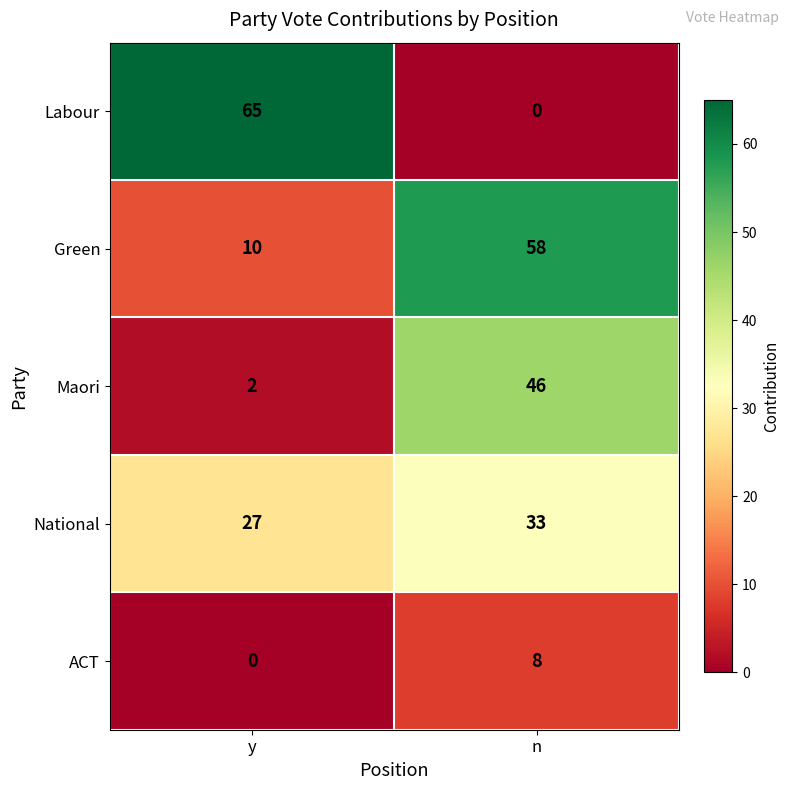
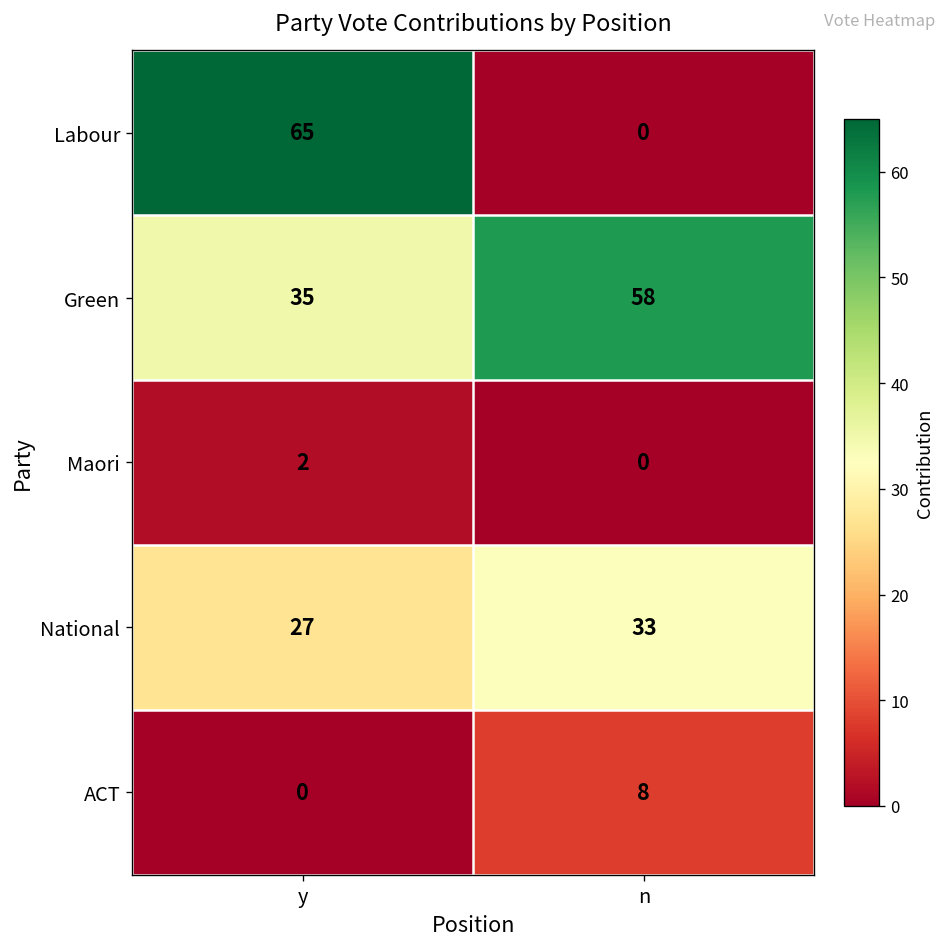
Green, y: 10 -> 35
Maori, n: 46 -> 0
